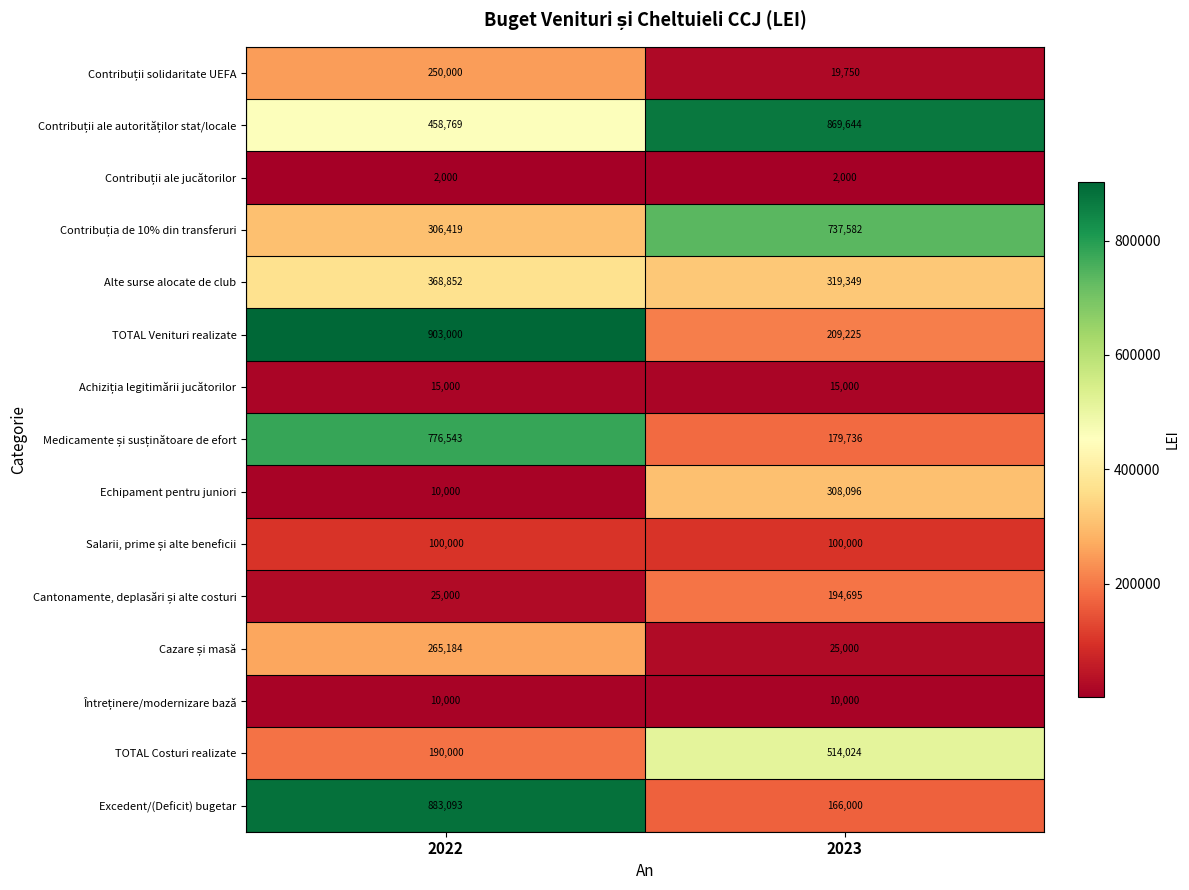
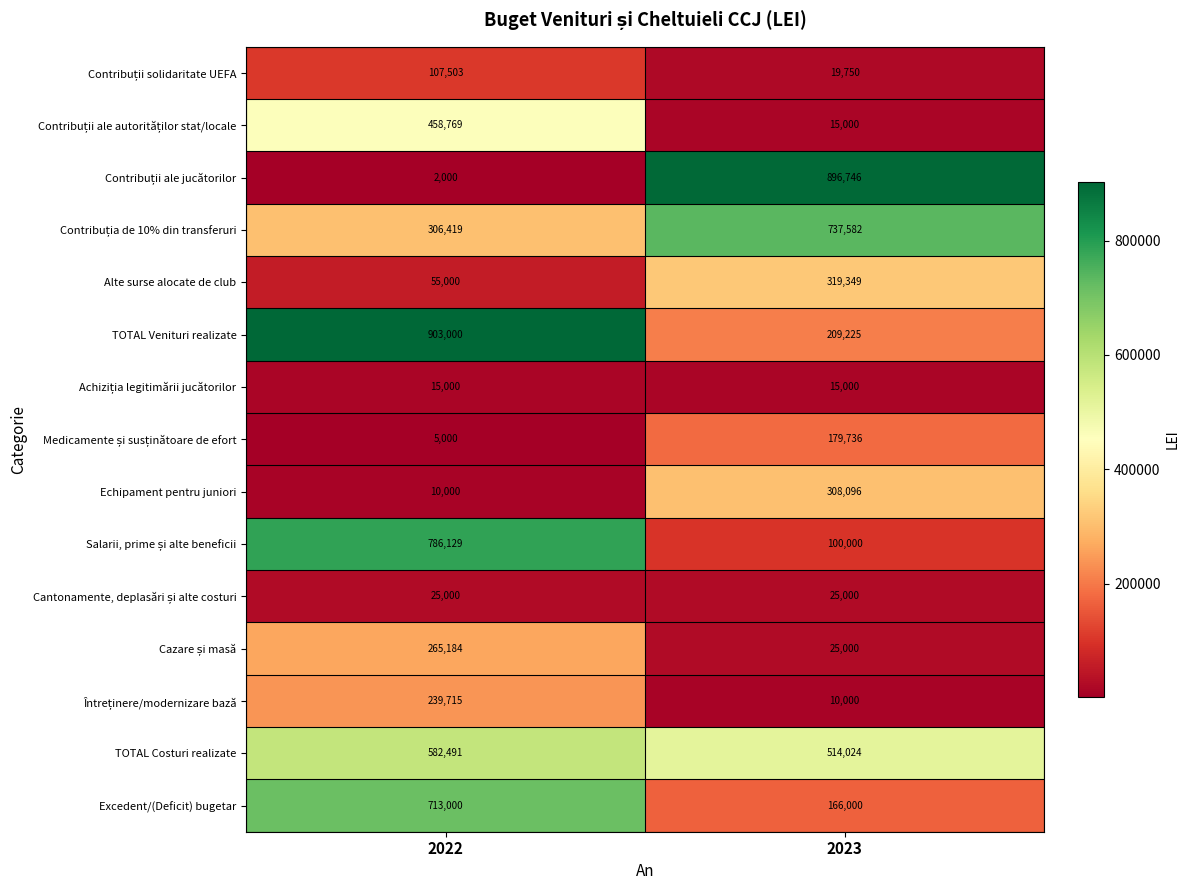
Contribuții solidaritate UEFA, 2022: 250,000 -> 107,503
Contribuții ale autorităților stat/locale, 2023: 869,644 -> 15,000
Contribuții ale jucătorilor, 2023: 2,000 -> 896,746
Alte surse alocate de club, 2022: 368,852 -> 55,000
Medicamente și susținătoare de efort, 2022: 776,543 -> 5,000
Salarii, prime și alte beneficii, 2022: 100,000 -> 786,129
Cantonamente, deplasări și alte costuri, 2023: 194,695 -> 25,000
Întreținere/modernizare bază, 2022: 10,000 -> 239,715
TOTAL Costuri realizate, 2022: 190,000 -> 582,491
Excedent/(Deficit) bugetar, 2022: 883,093 -> 713,000
